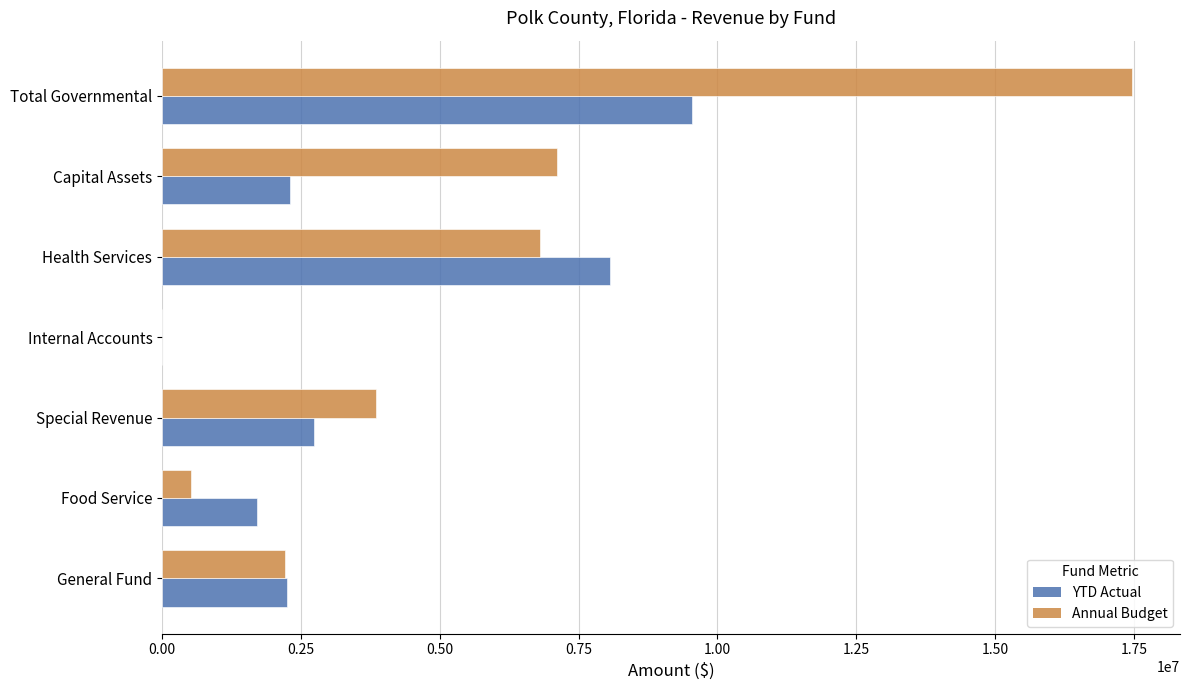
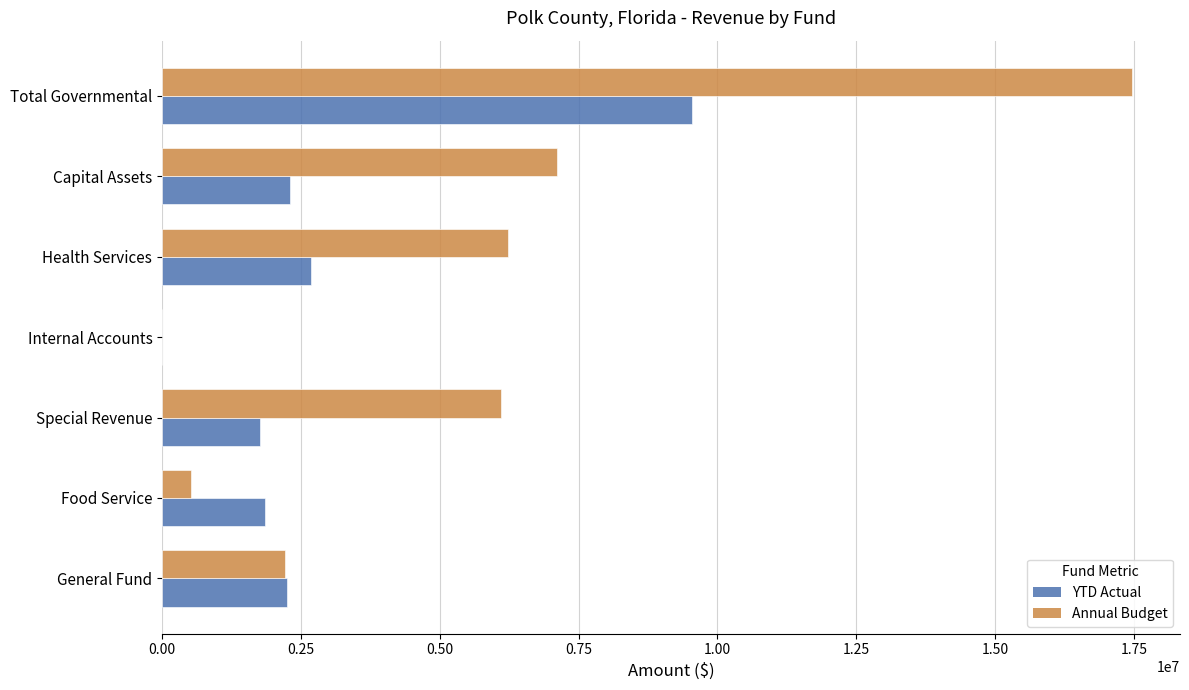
Annual Budget, Health Services: 6800000 -> 6200000
YTD Actual, Health Services: 8100000 -> 2700000
Annual Budget, Special Revenue: 3900000 -> 6100000
YTD Actual, Special Revenue: 2700000 -> 1800000
YTD Actual, Food Service: 1700000 -> 1900000
